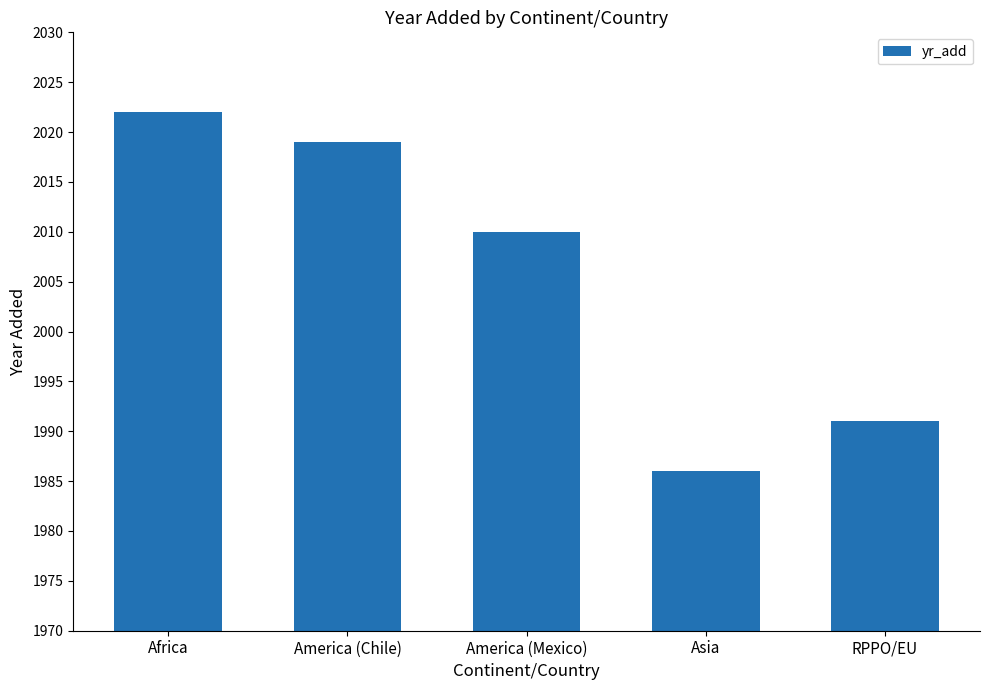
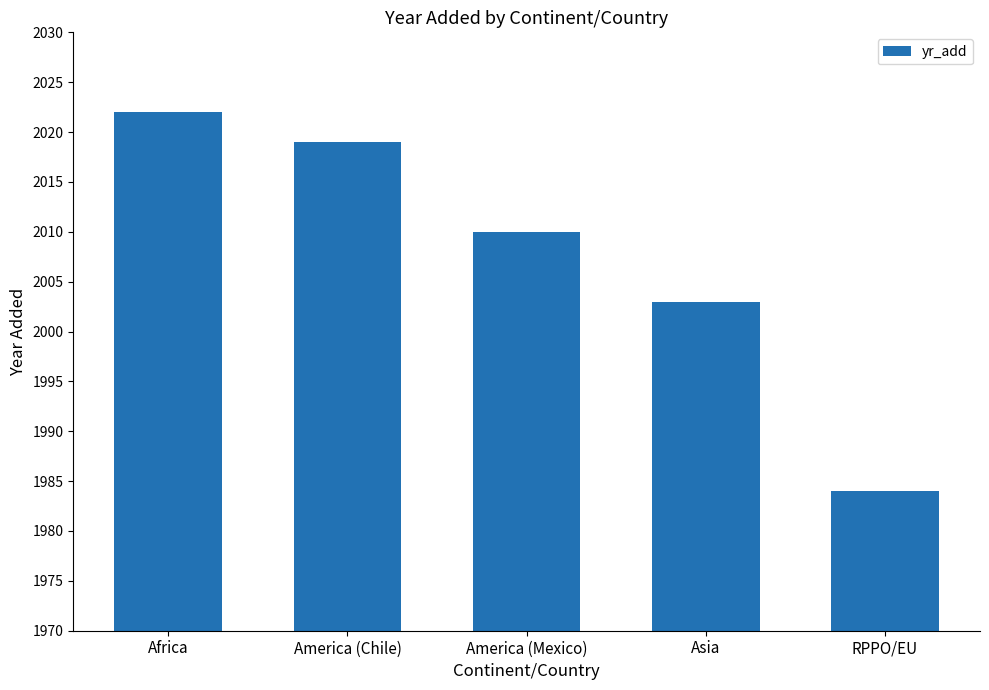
Asia: 1986 -> 2003
RPPO/EU: 1991 -> 1984
